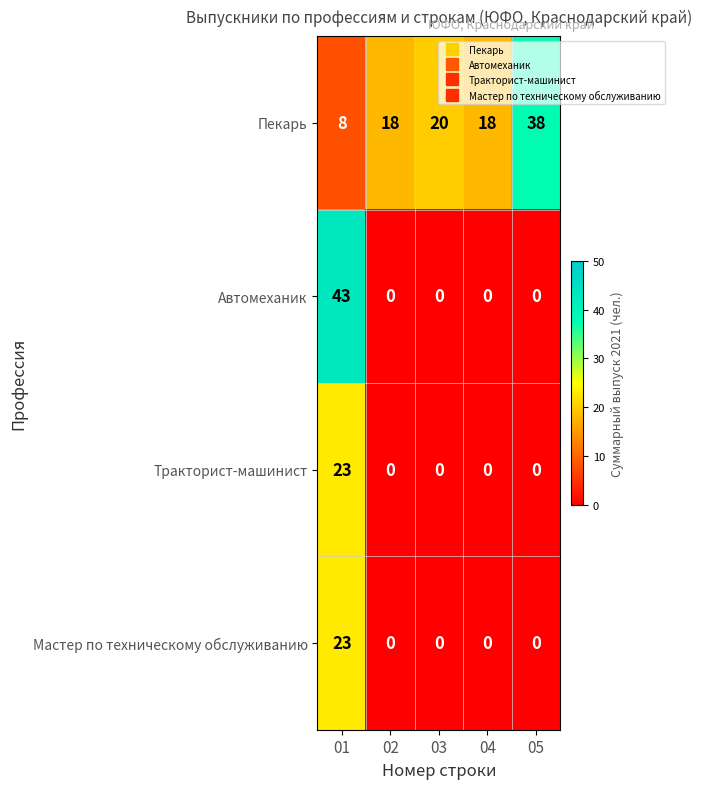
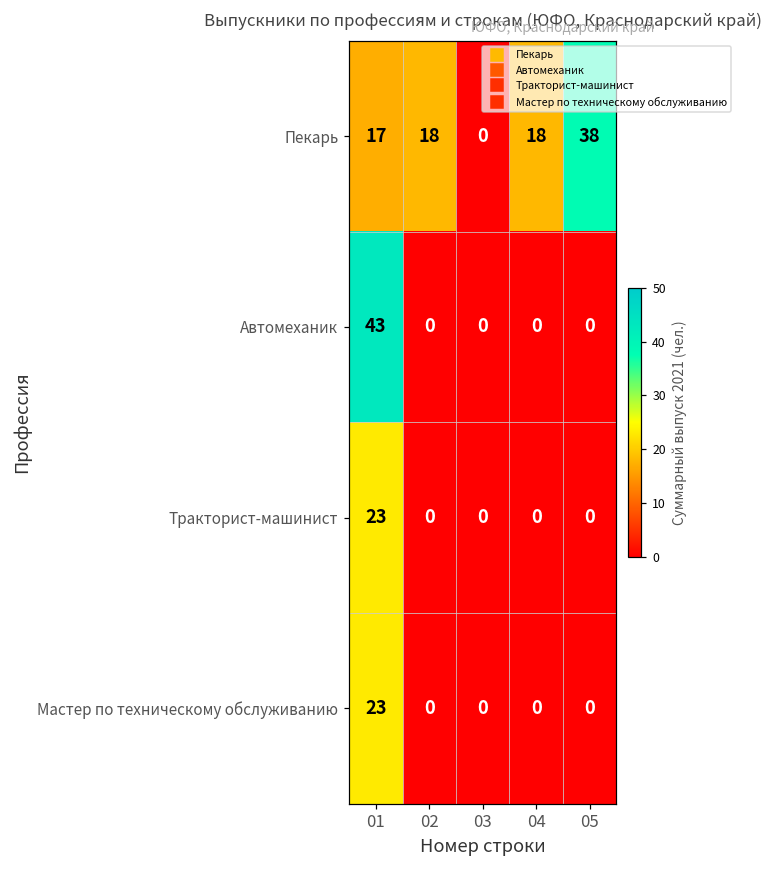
Пекарь, 01: 8 -> 17
Пекарь, 03: 20 -> 0
